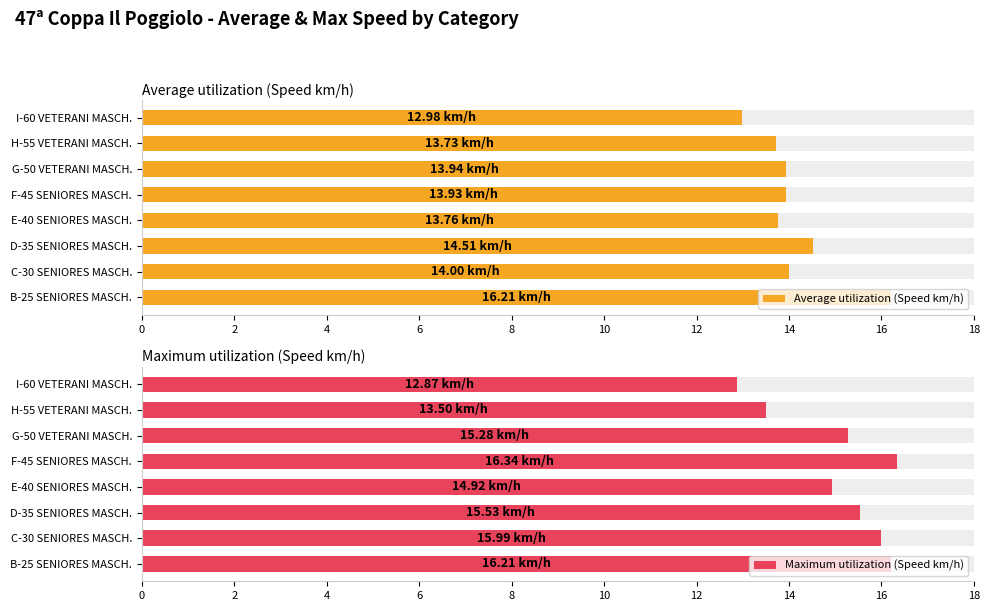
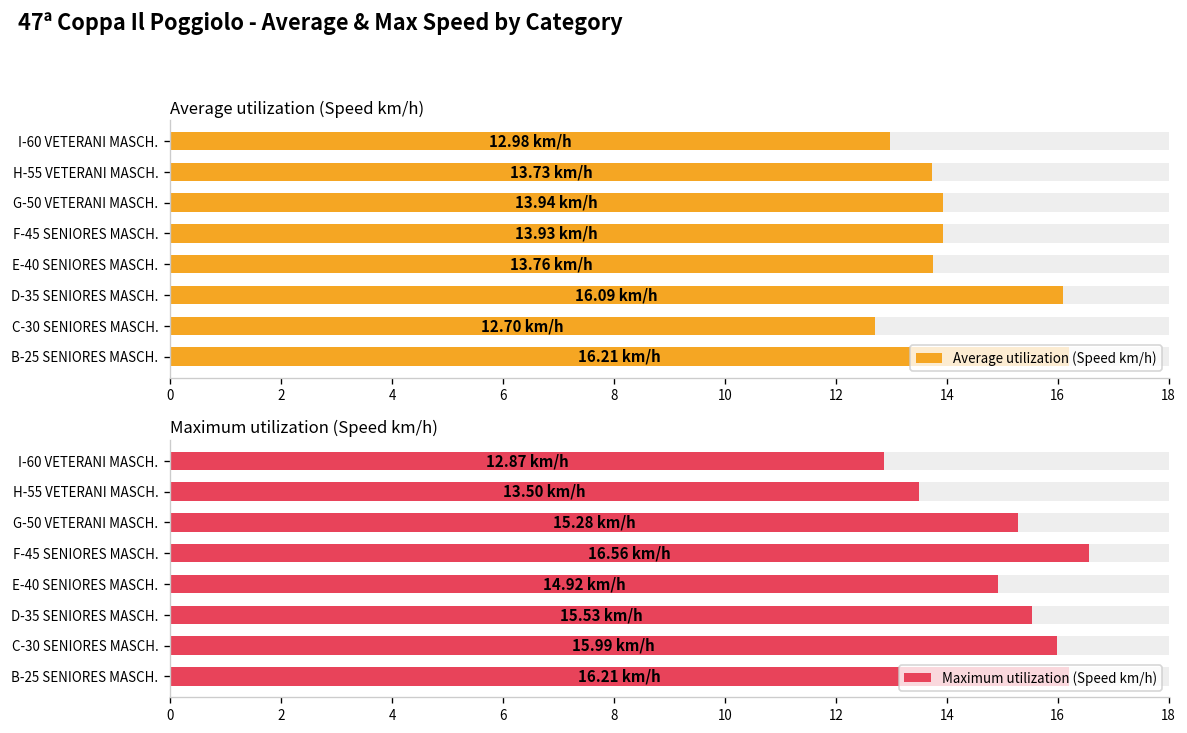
Average utilization (Speed km/h), Average utilization (Speed km/h), D-35 SENIORES MASCH.: 14.51 -> 16.09
Average utilization (Speed km/h), Average utilization (Speed km/h), C-30 SENIORES MASCH.: 14.00 -> 12.70
Maximum utilization (Speed km/h), Maximum utilization (Speed km/h), F-45 SENIORES MASCH.: 16.34 -> 16.56
